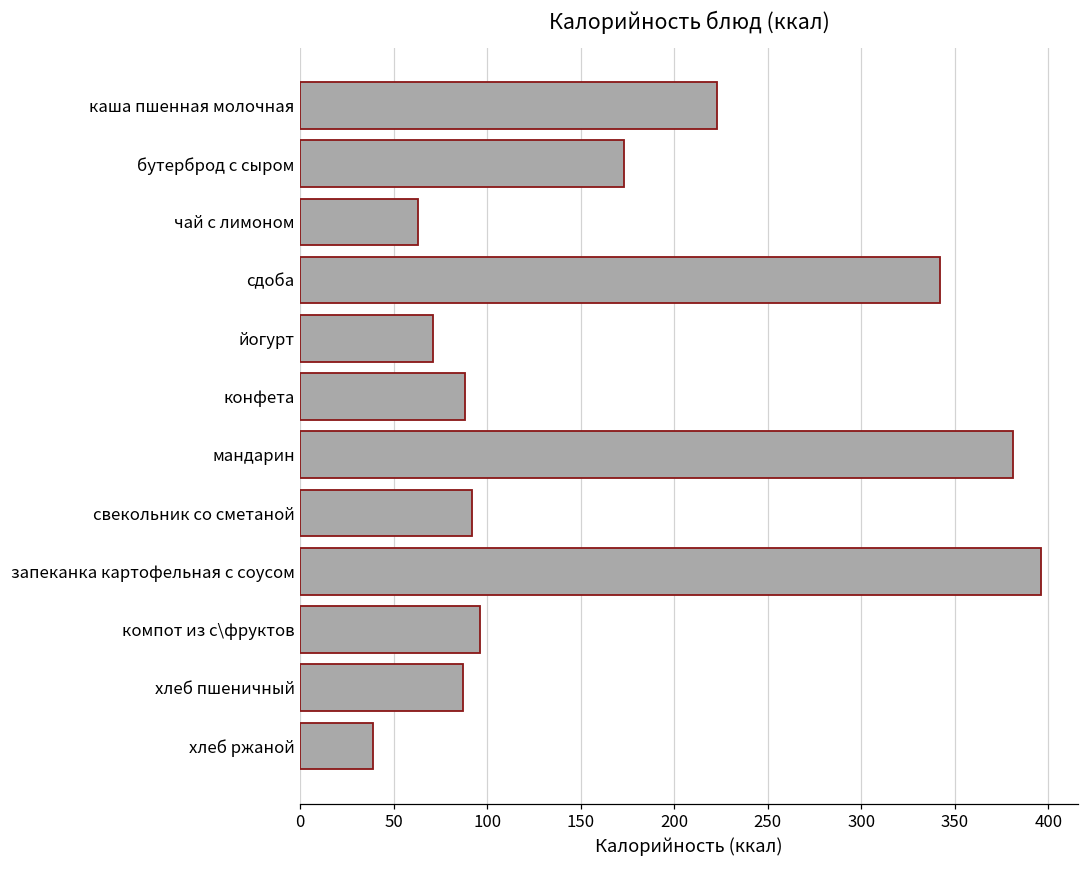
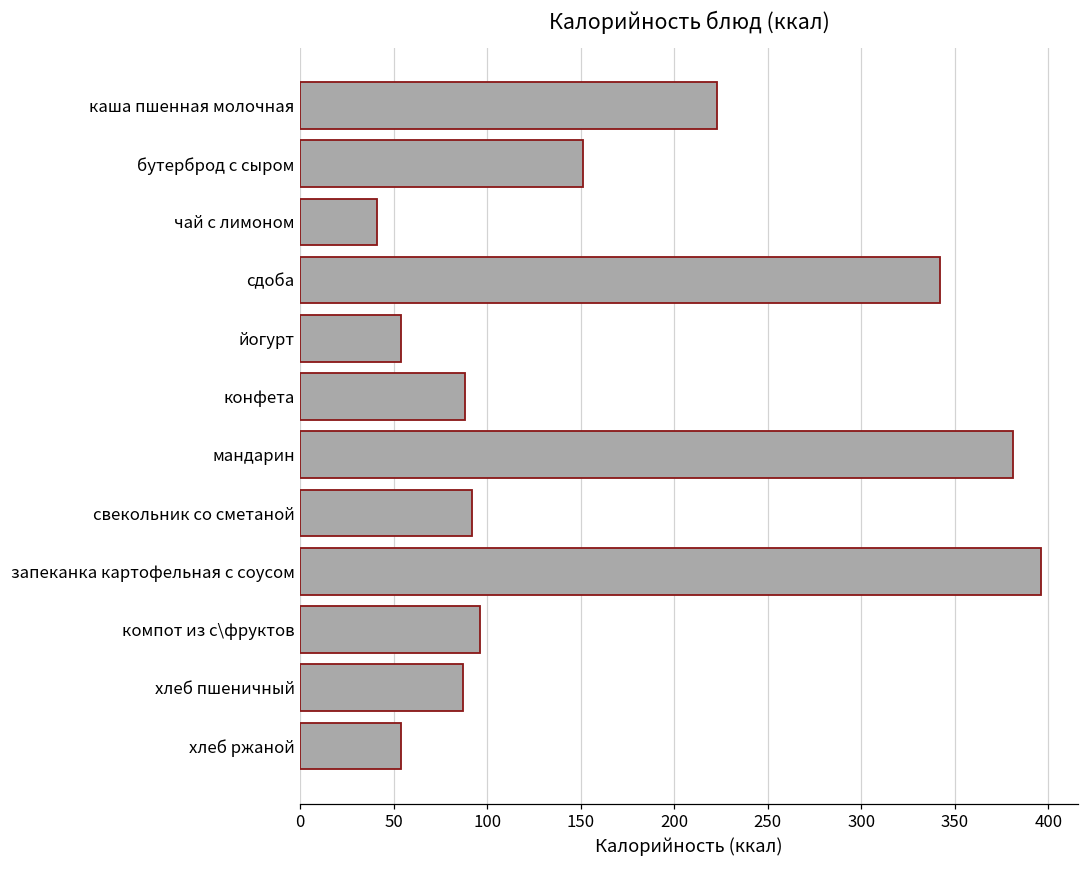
бутерброд с сыром: 173 -> 151
чай с лимоном: 63 -> 41
йогурт: 71 -> 54
хлеб ржаной: 39 -> 54
